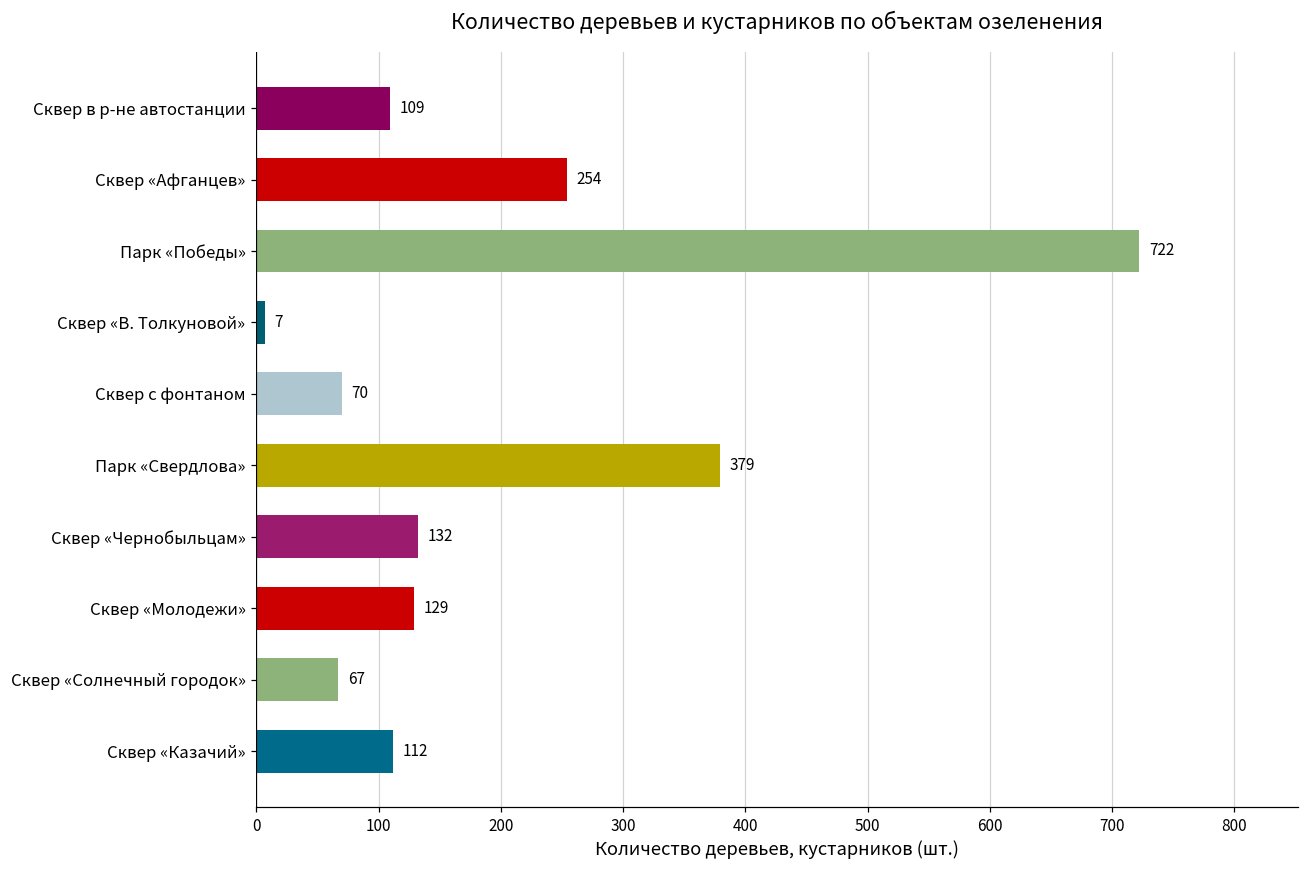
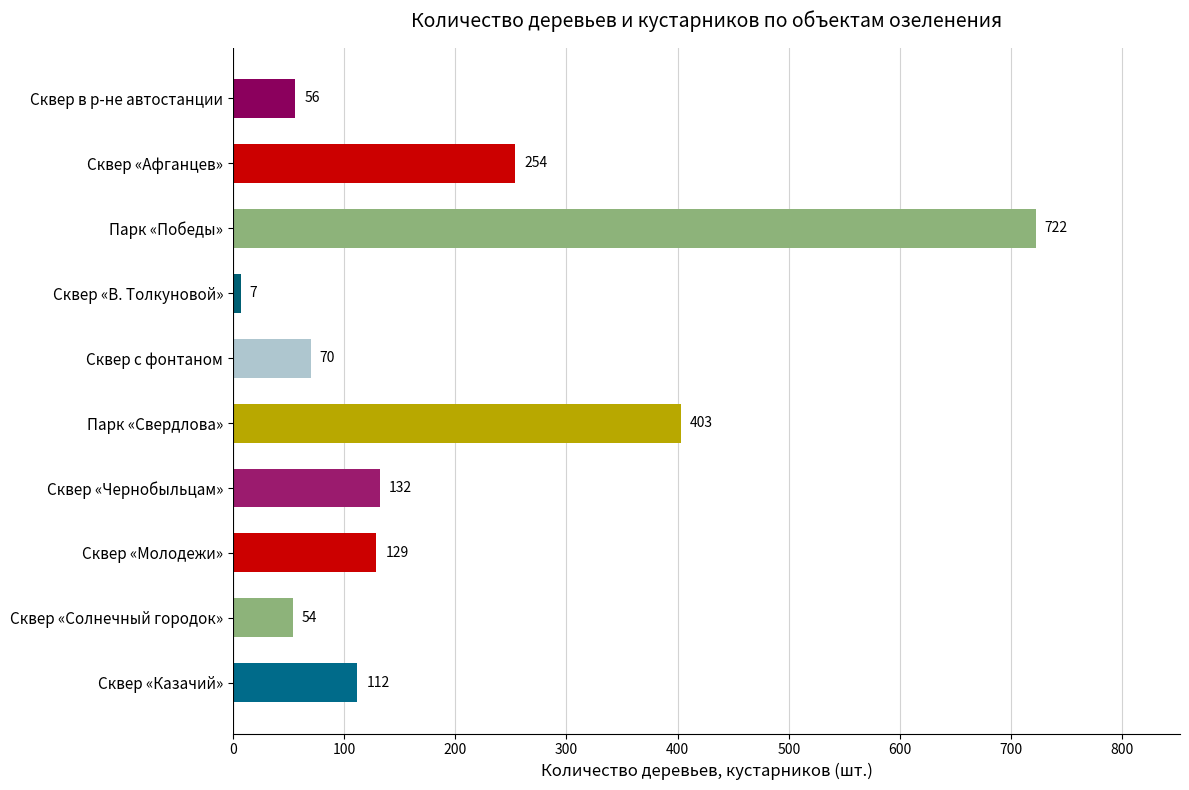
Сквер в р-не автостанции: 109 -> 56
Парк «Свердлова»: 379 -> 403
Сквер «Солнечный городок»: 67 -> 54
